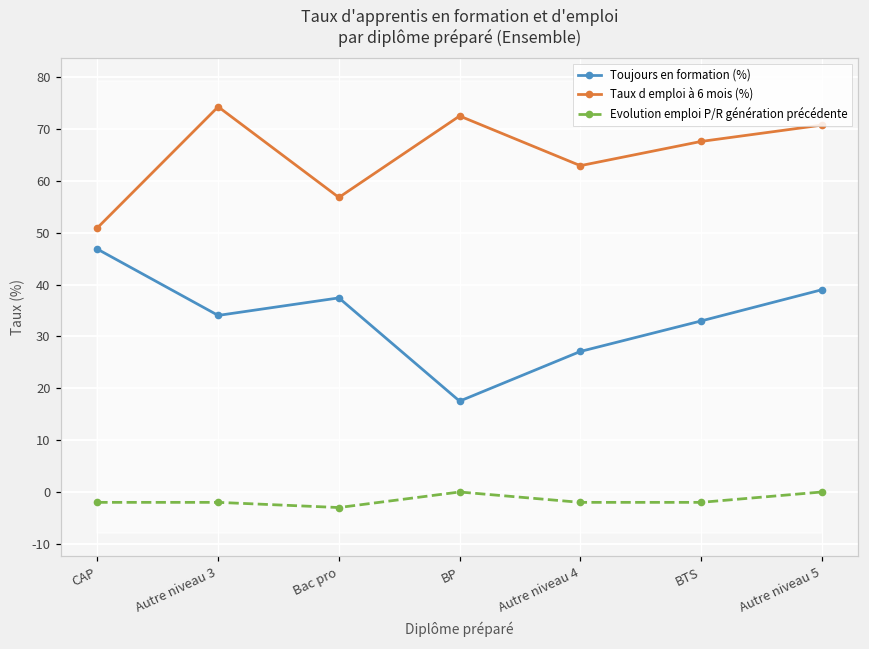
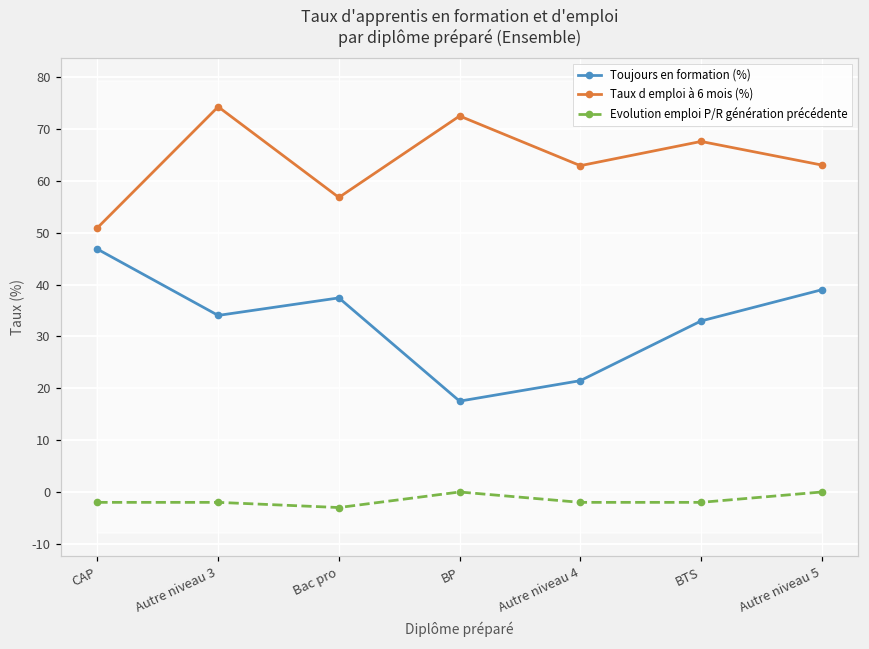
Toujours en formation (%), Autre niveau 4: 27 -> 21
Taux d emploi à 6 mois (%), Autre niveau 5: 71 -> 63
